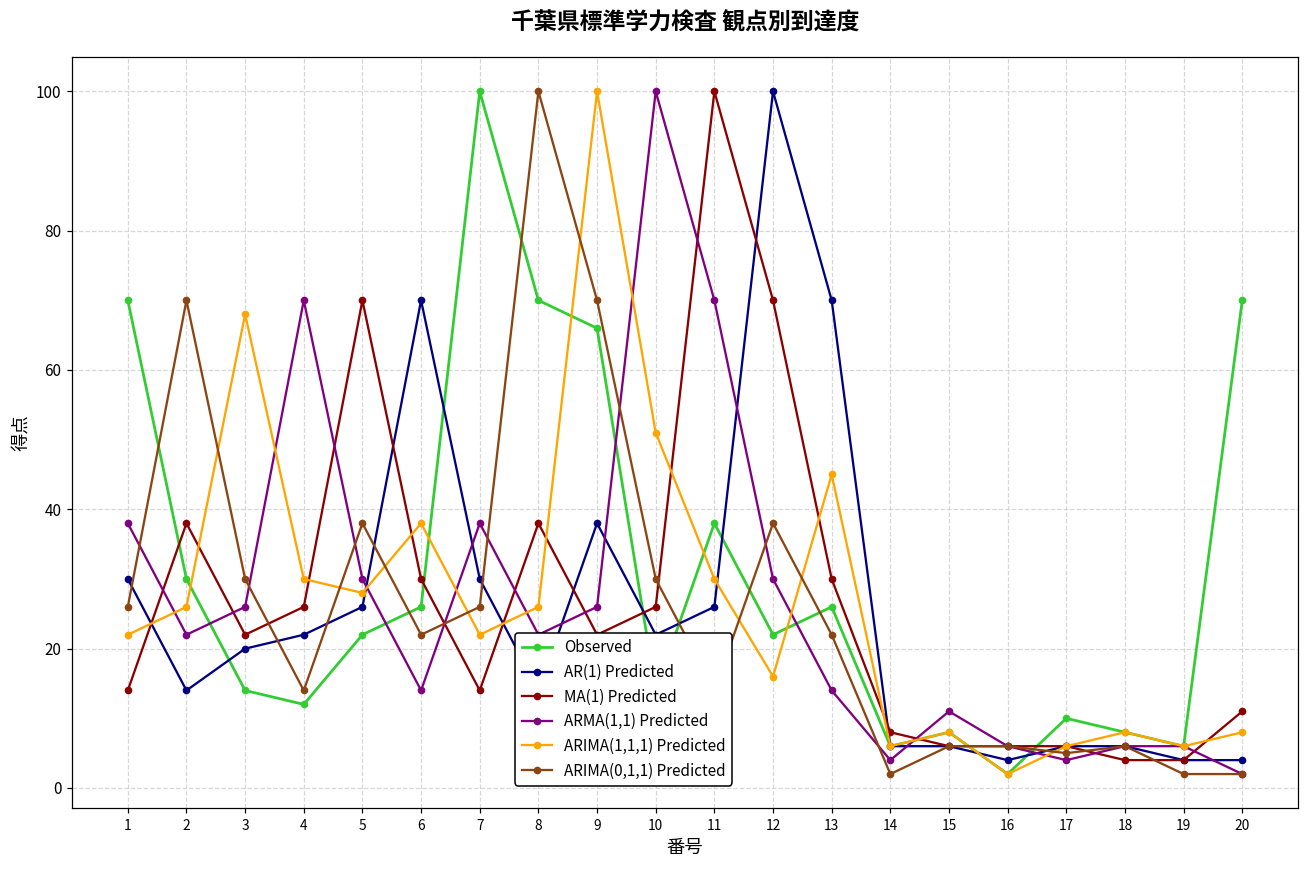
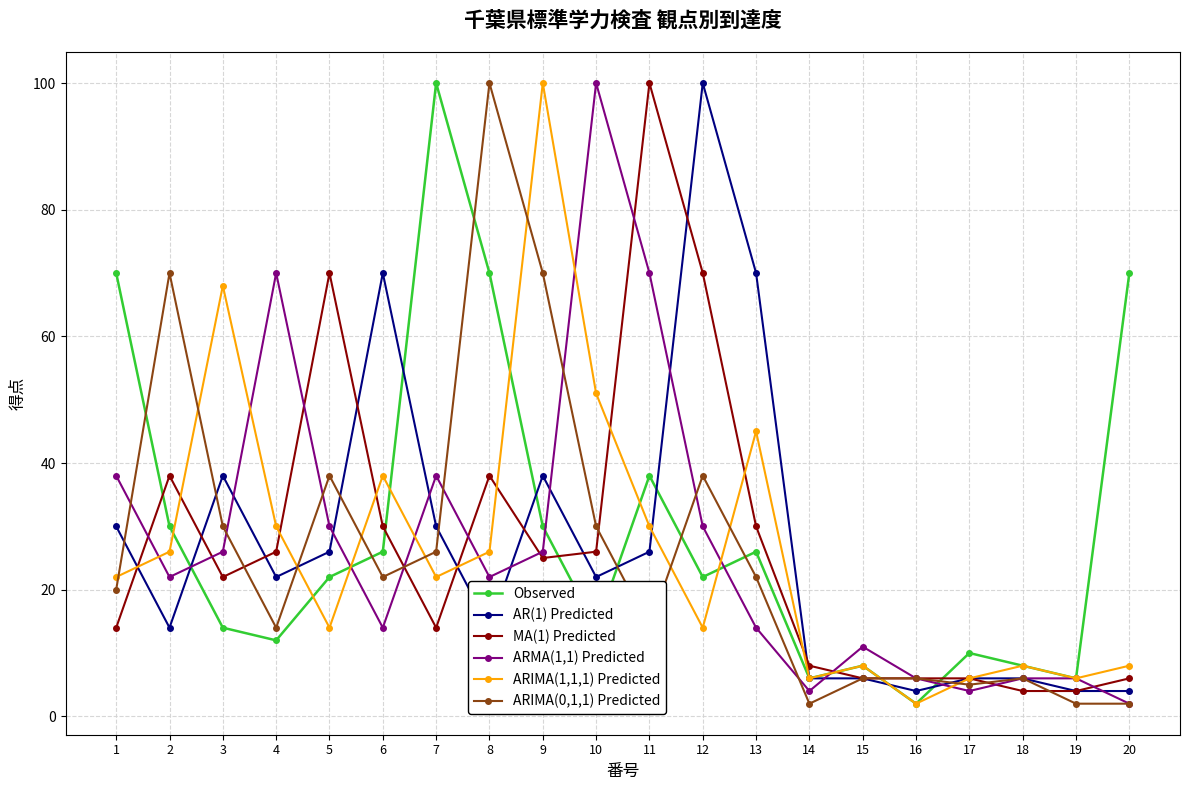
ARIMA(0,1,1) Predicted, 1: 26 -> 20
AR(1) Predicted, 3: 20 -> 38
ARIMA(1,1,1) Predicted, 5: 28 -> 14
Observed, 9: 66 -> 30
MA(1) Predicted, 9: 22 -> 25
ARIMA(1,1,1) Predicted, 12: 16 -> 14
MA(1) Predicted, 20: 11 -> 6
